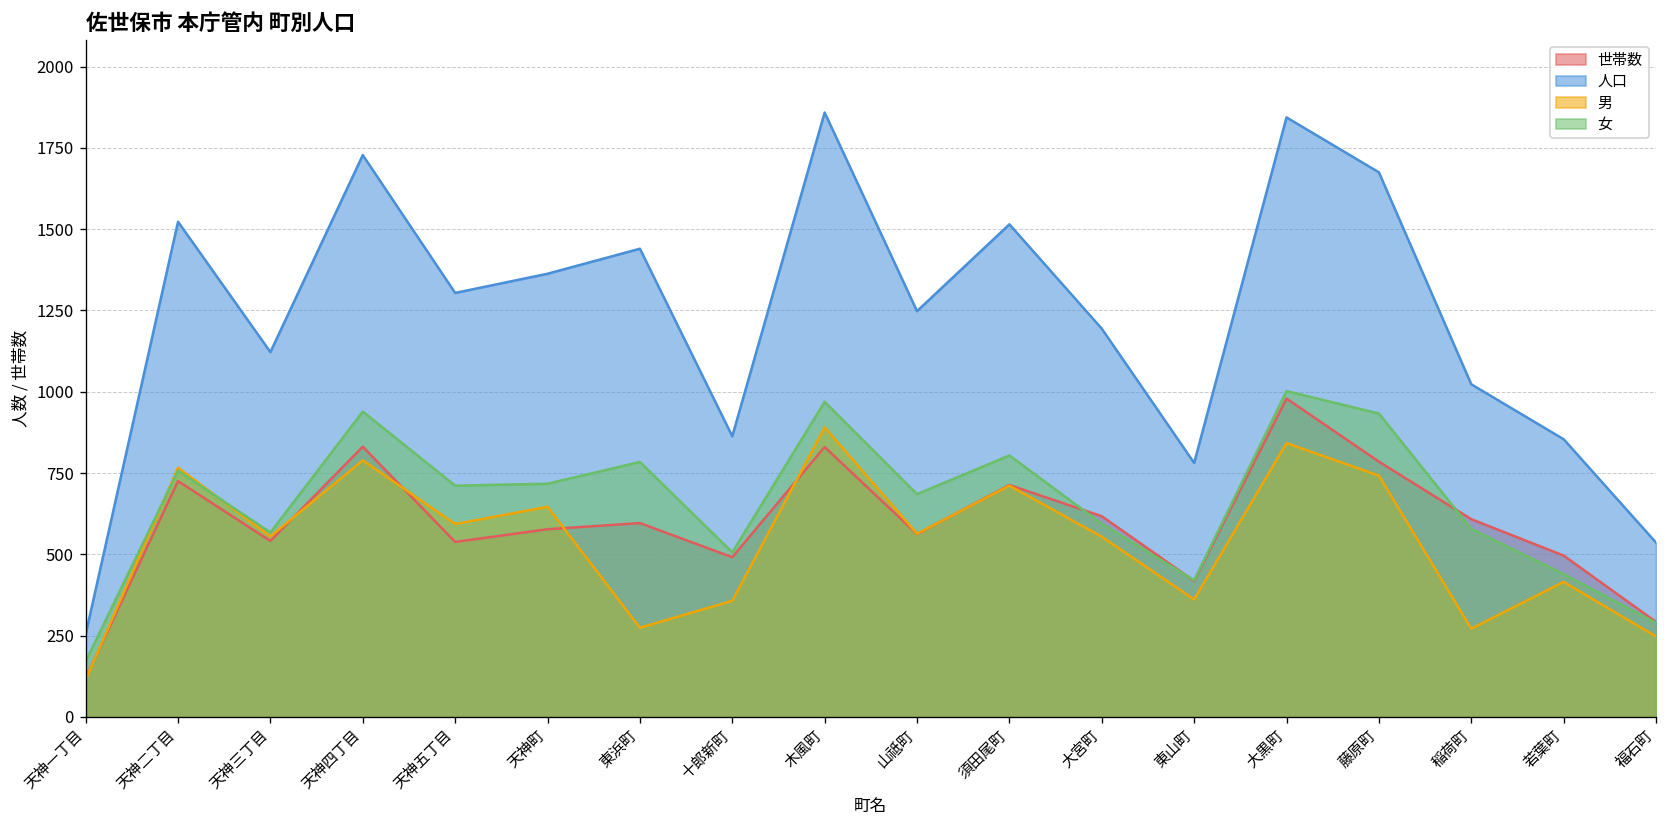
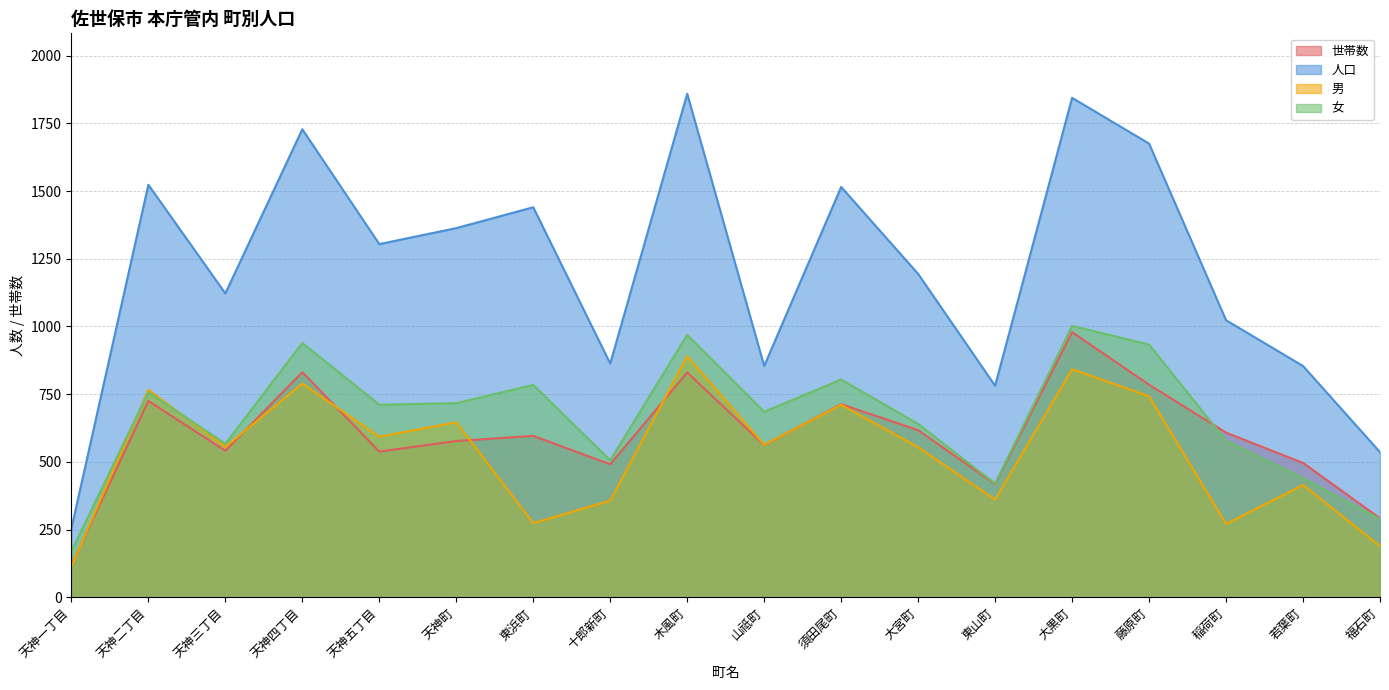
人口, 山祗町: 1250 -> 850
女, 大宮町: 590 -> 640
男, 福石町: 250 -> 190
